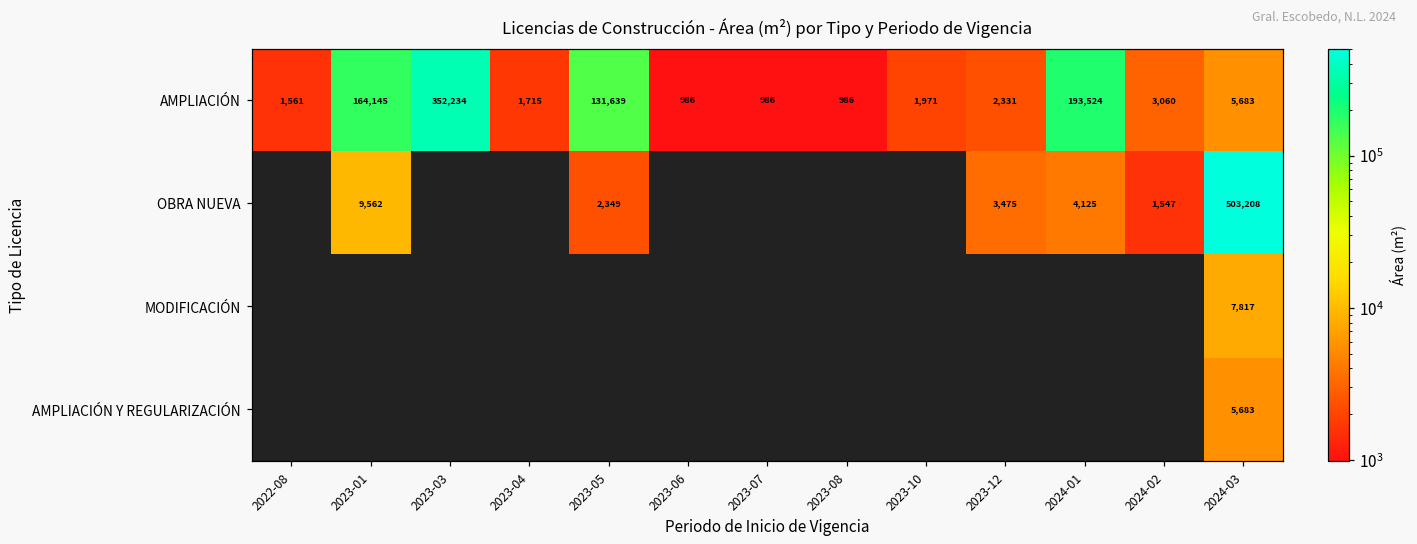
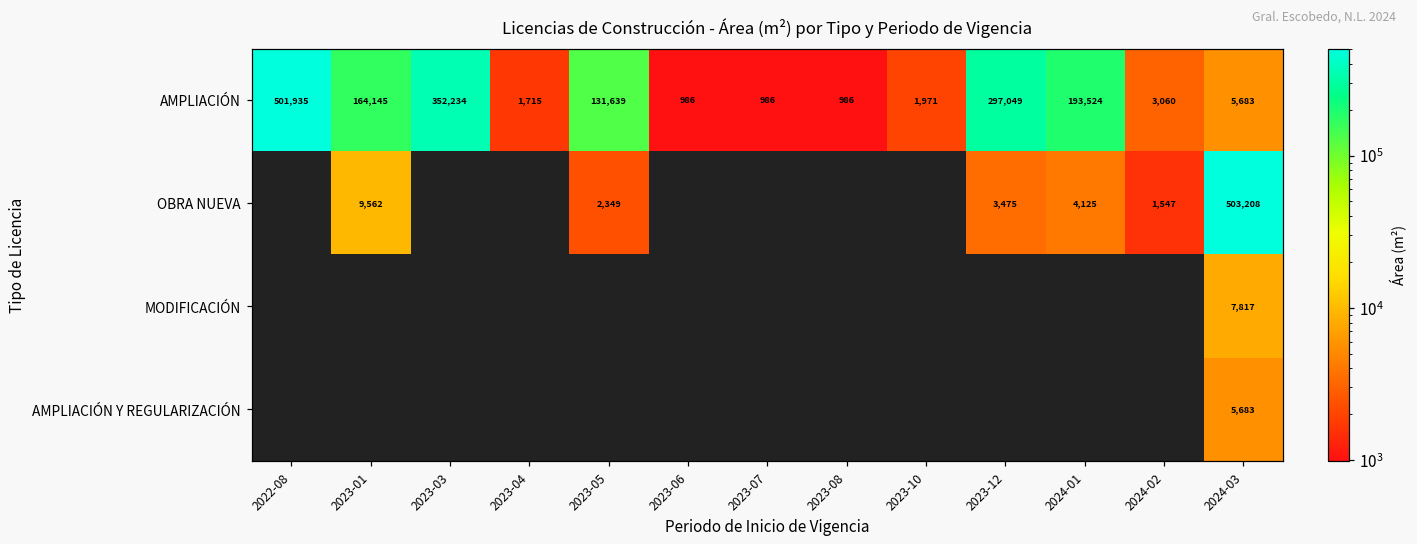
AMPLIACIÓN, 2022-08: 1,561 -> 501,935
AMPLIACIÓN, 2023-12: 2,331 -> 297,049
